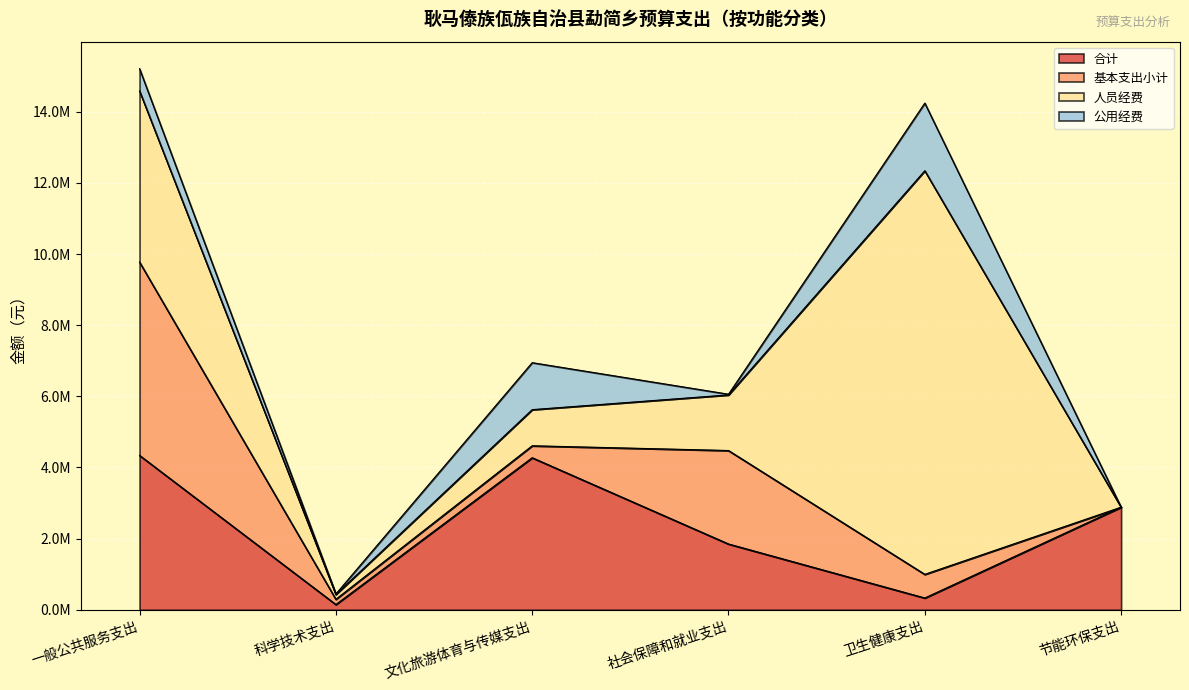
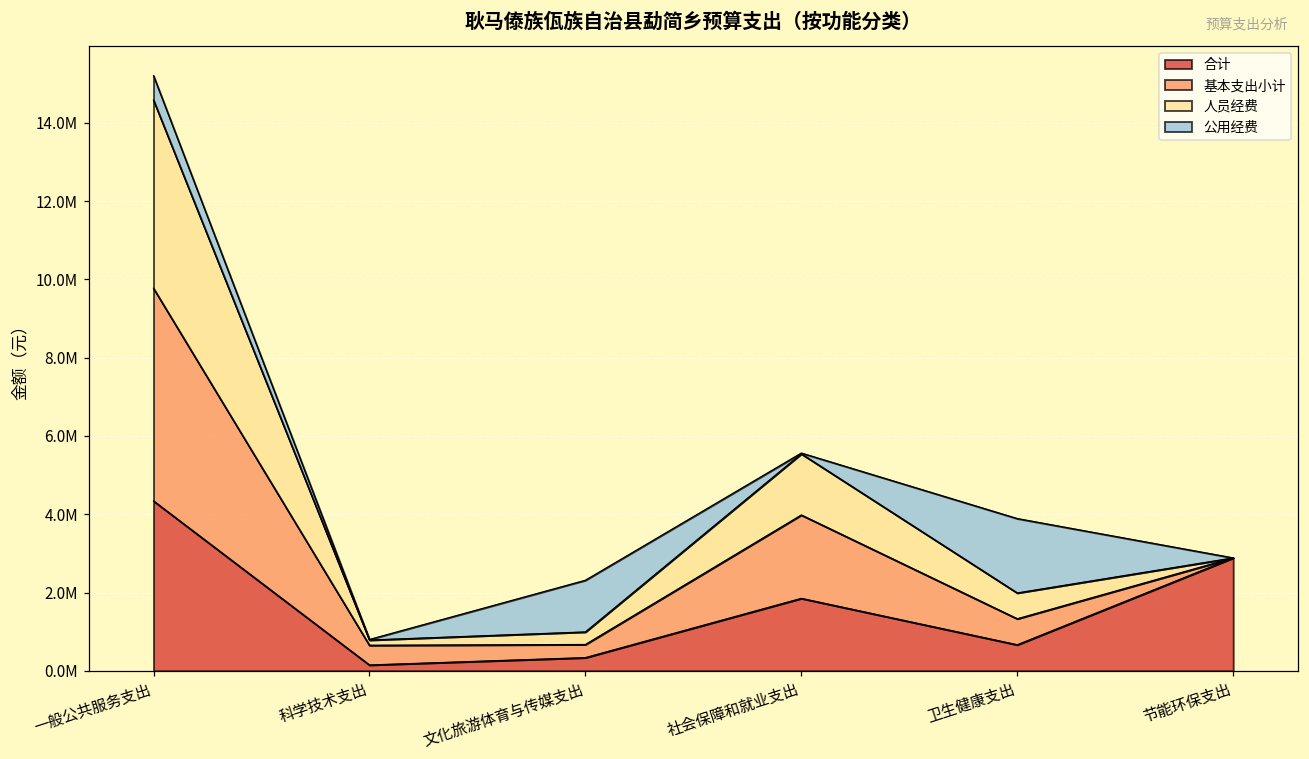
基本支出小计, 科学技术支出: 100000 -> 500000
合计, 文化旅游体育与传媒支出: 4300000 -> 300000
人员经费, 文化旅游体育与传媒支出: 1000000 -> 300000
基本支出小计, 社会保障和就业支出: 2600000 -> 2100000
合计, 卫生健康支出: 300000 -> 700000
人员经费, 卫生健康支出: 11300000 -> 700000
